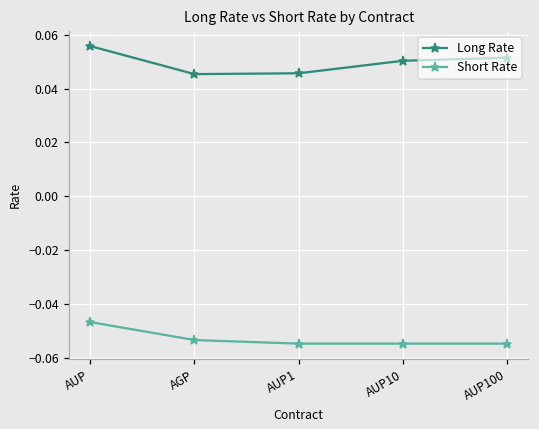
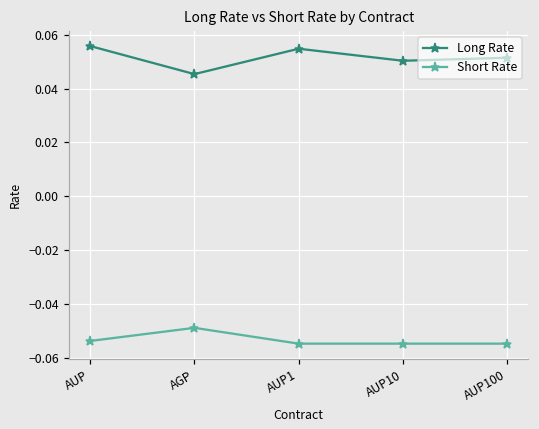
Short Rate, AUP: -0.047 -> -0.054
Short Rate, AGP: -0.053 -> -0.049
Long Rate, AUP1: 0.046 -> 0.055
